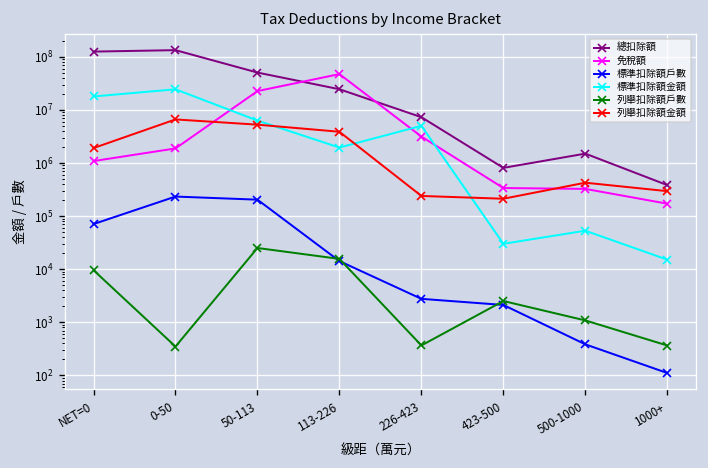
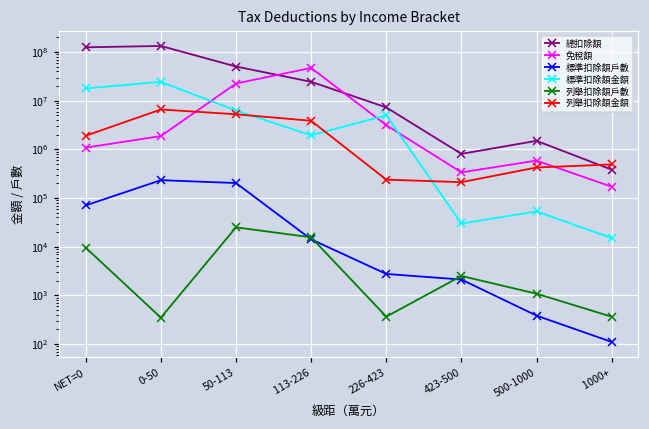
免稅額, 500-1000: 300000 -> 600000
列舉扣除額金額, 1000+: 300000 -> 500000
